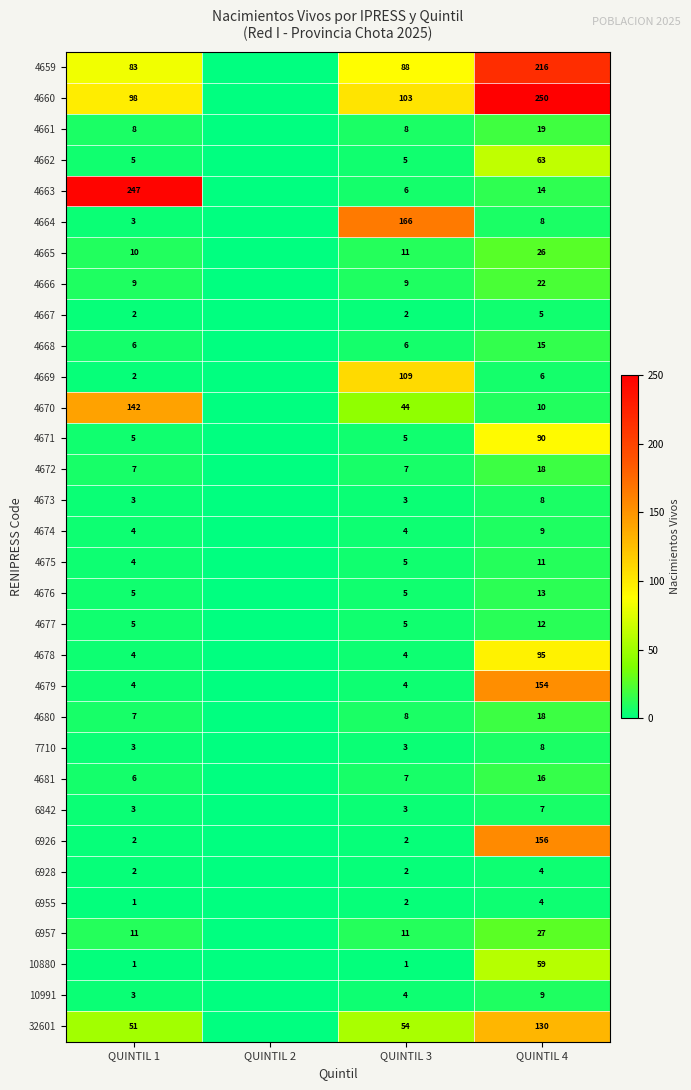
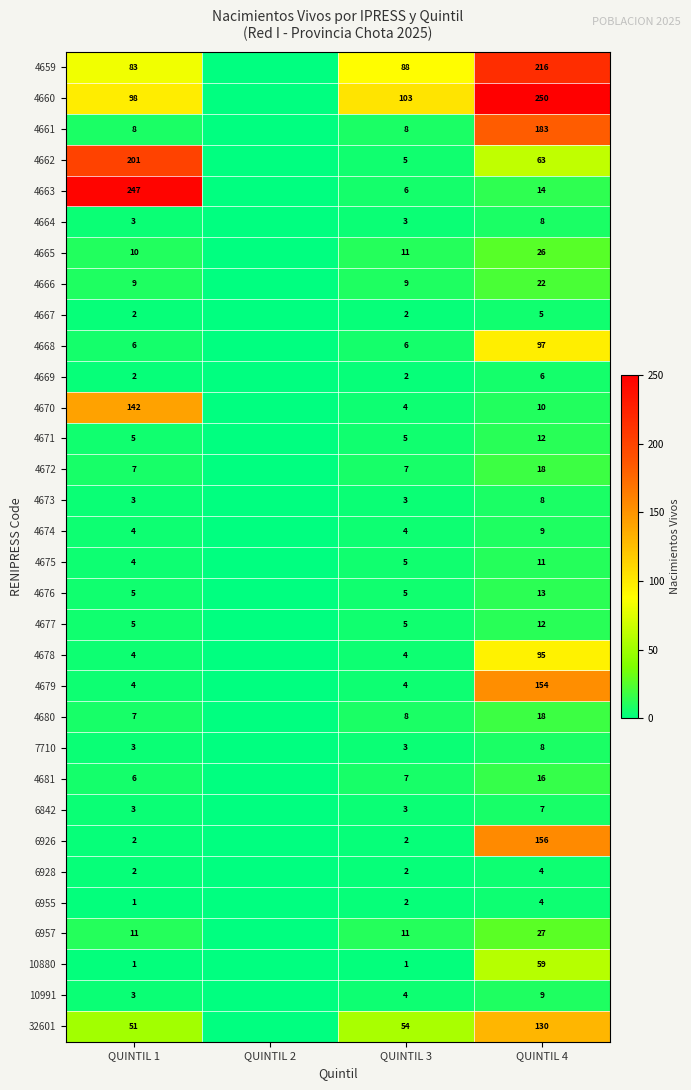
4661, QUINTIL 4: 19 -> 183
4662, QUINTIL 1: 5 -> 201
4664, QUINTIL 3: 166 -> 3
4668, QUINTIL 4: 15 -> 97
4669, QUINTIL 3: 109 -> 2
4670, QUINTIL 3: 44 -> 4
4671, QUINTIL 4: 90 -> 12
